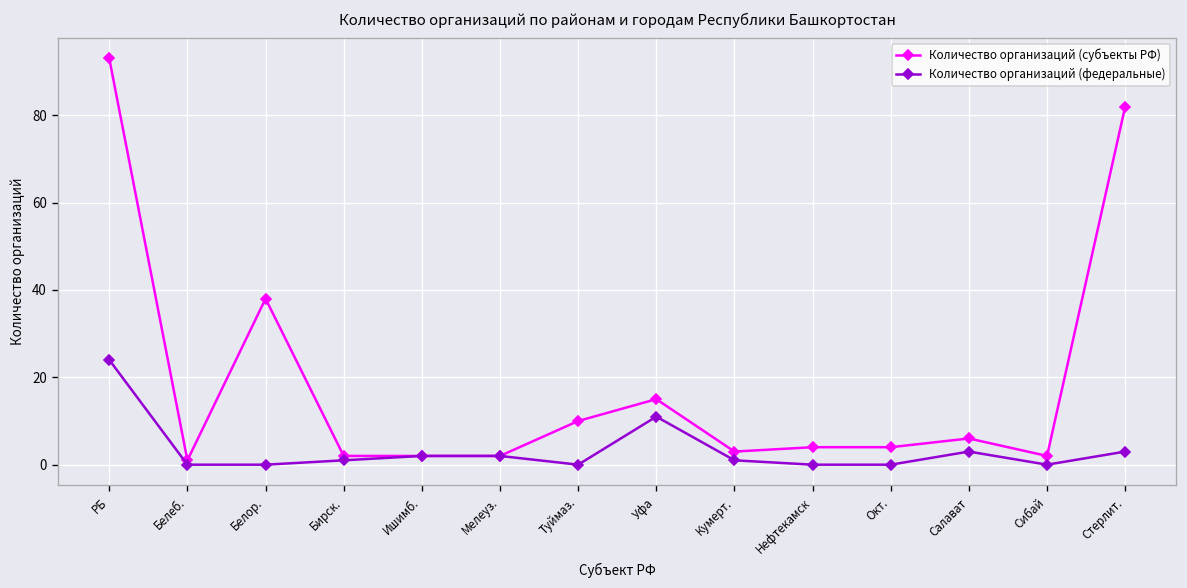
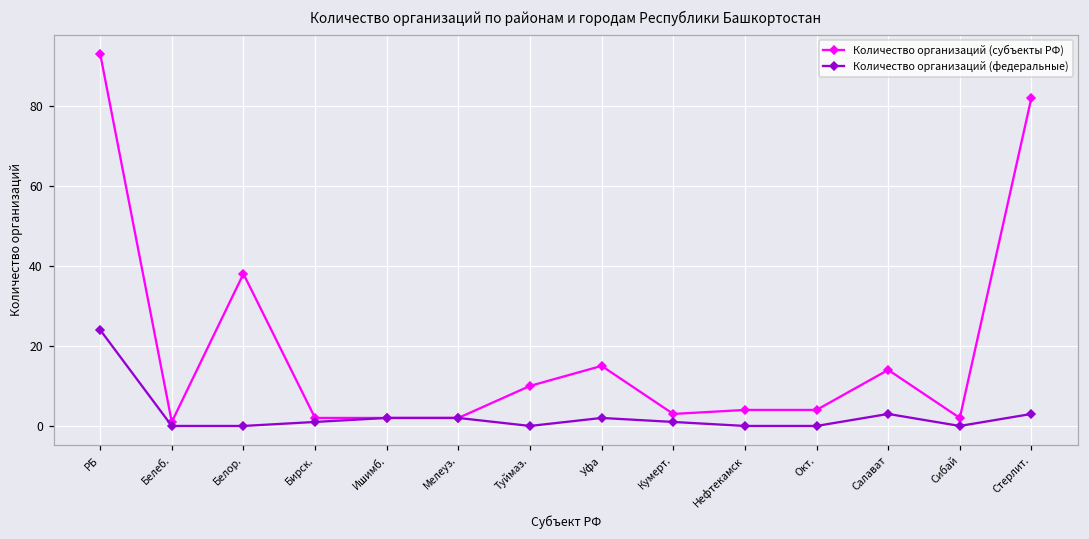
Количество организаций (федеральные), Уфа: 11 -> 2
Количество организаций (субъекты РФ), Салават: 6 -> 14
